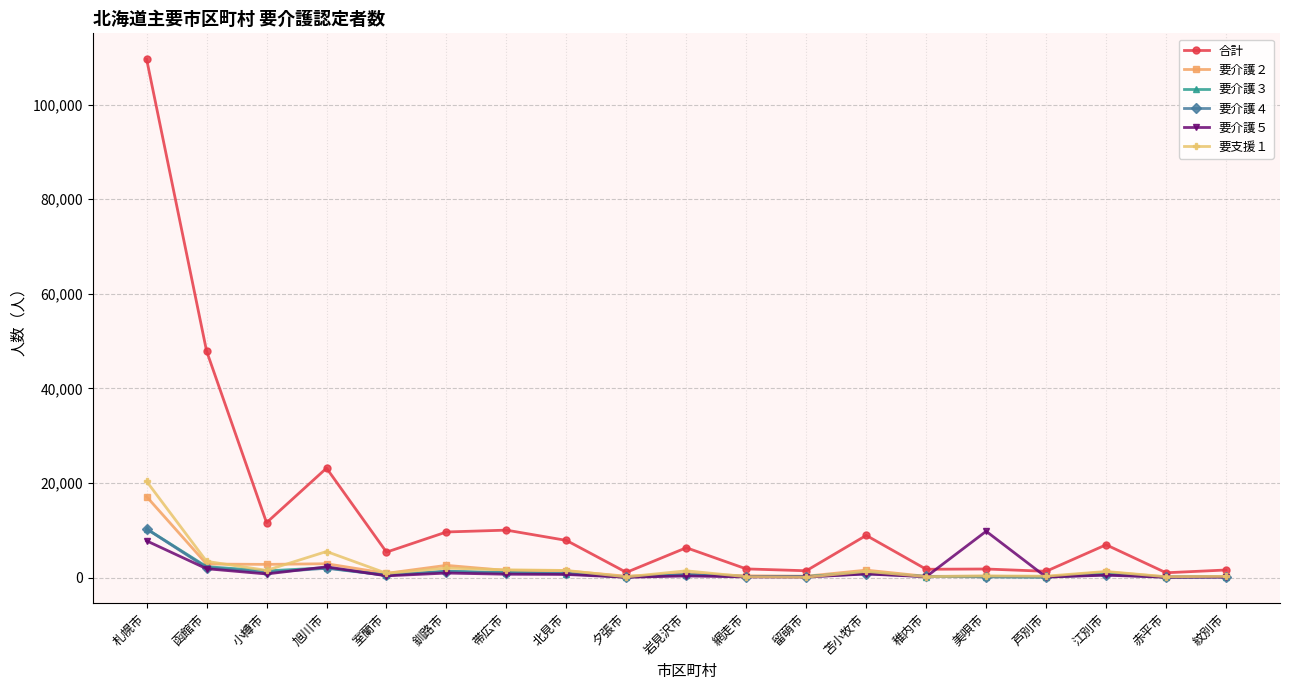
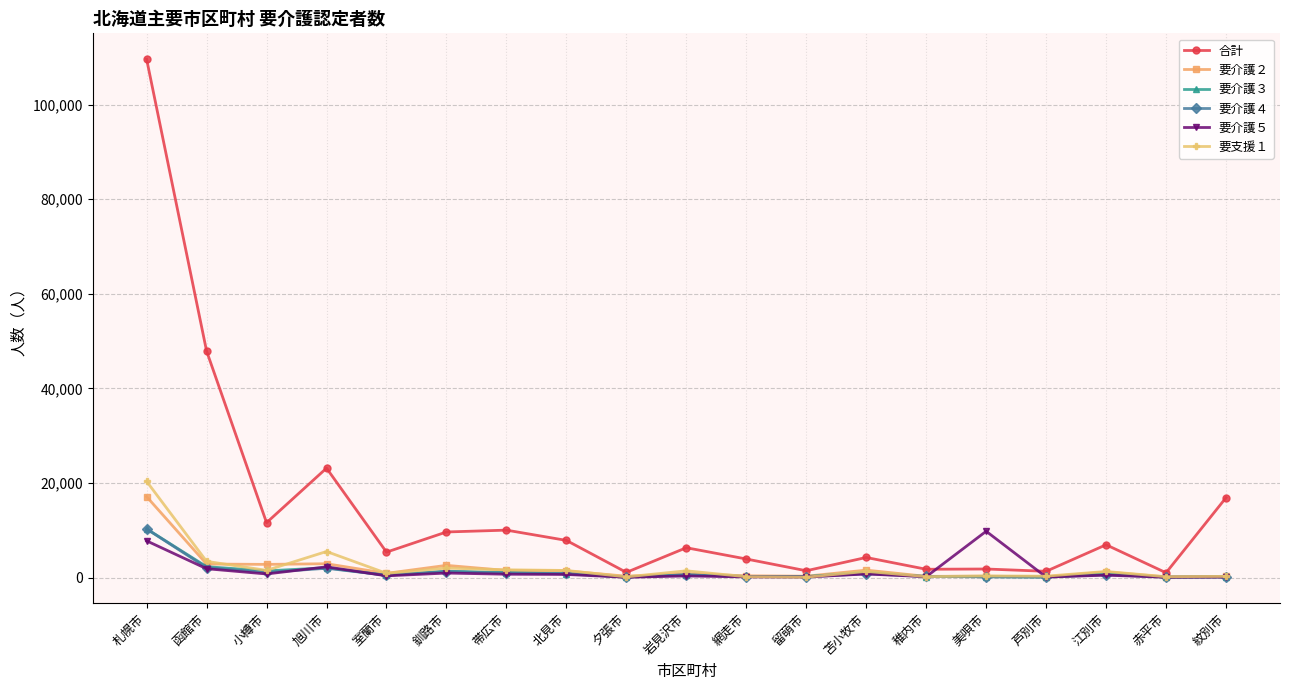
合計, 網走市: 2,000 -> 4,000
合計, 苫小牧市: 9,000 -> 4,000
合計, 紋別市: 2,000 -> 17,000
